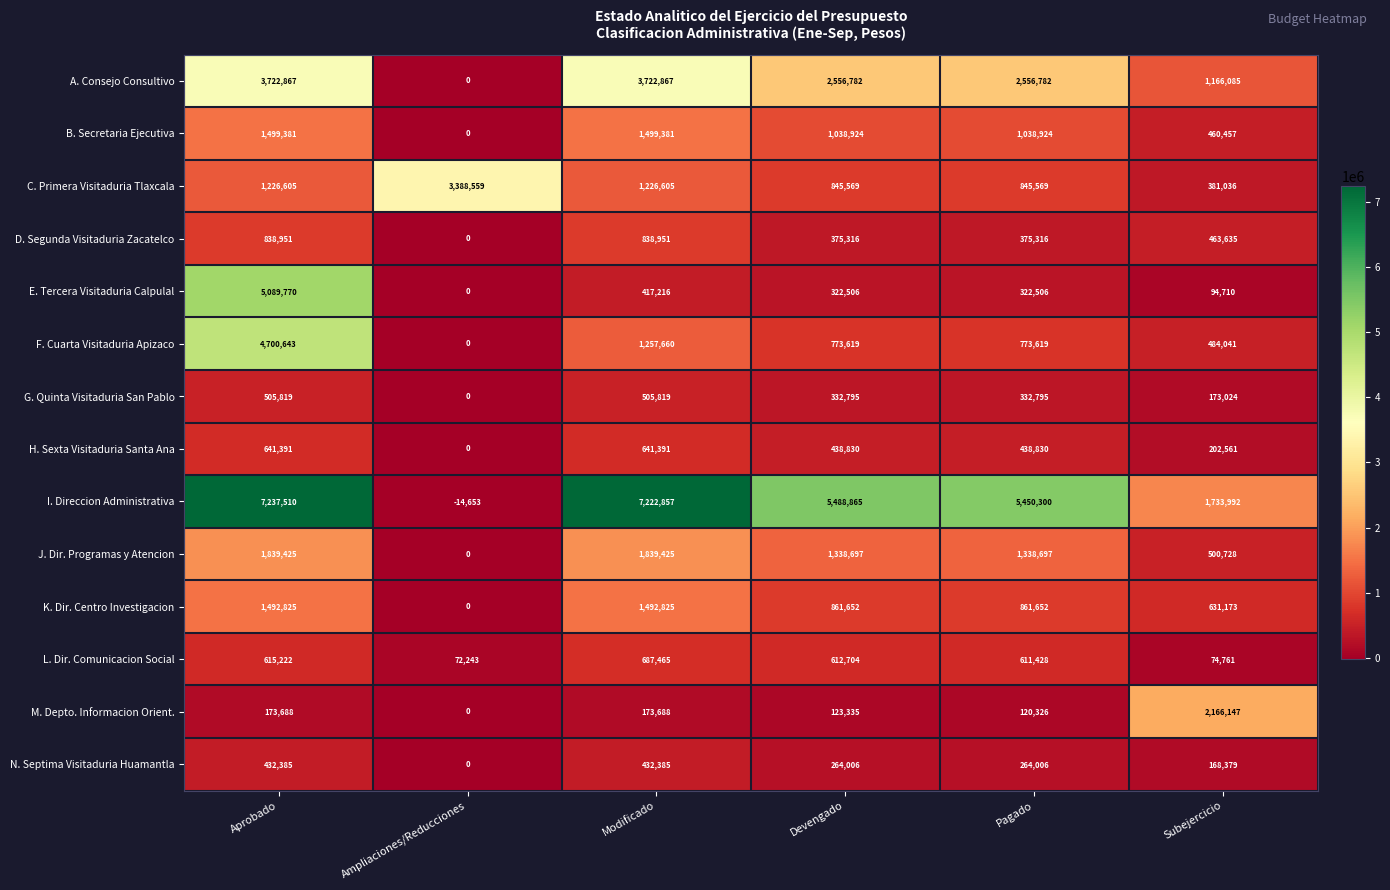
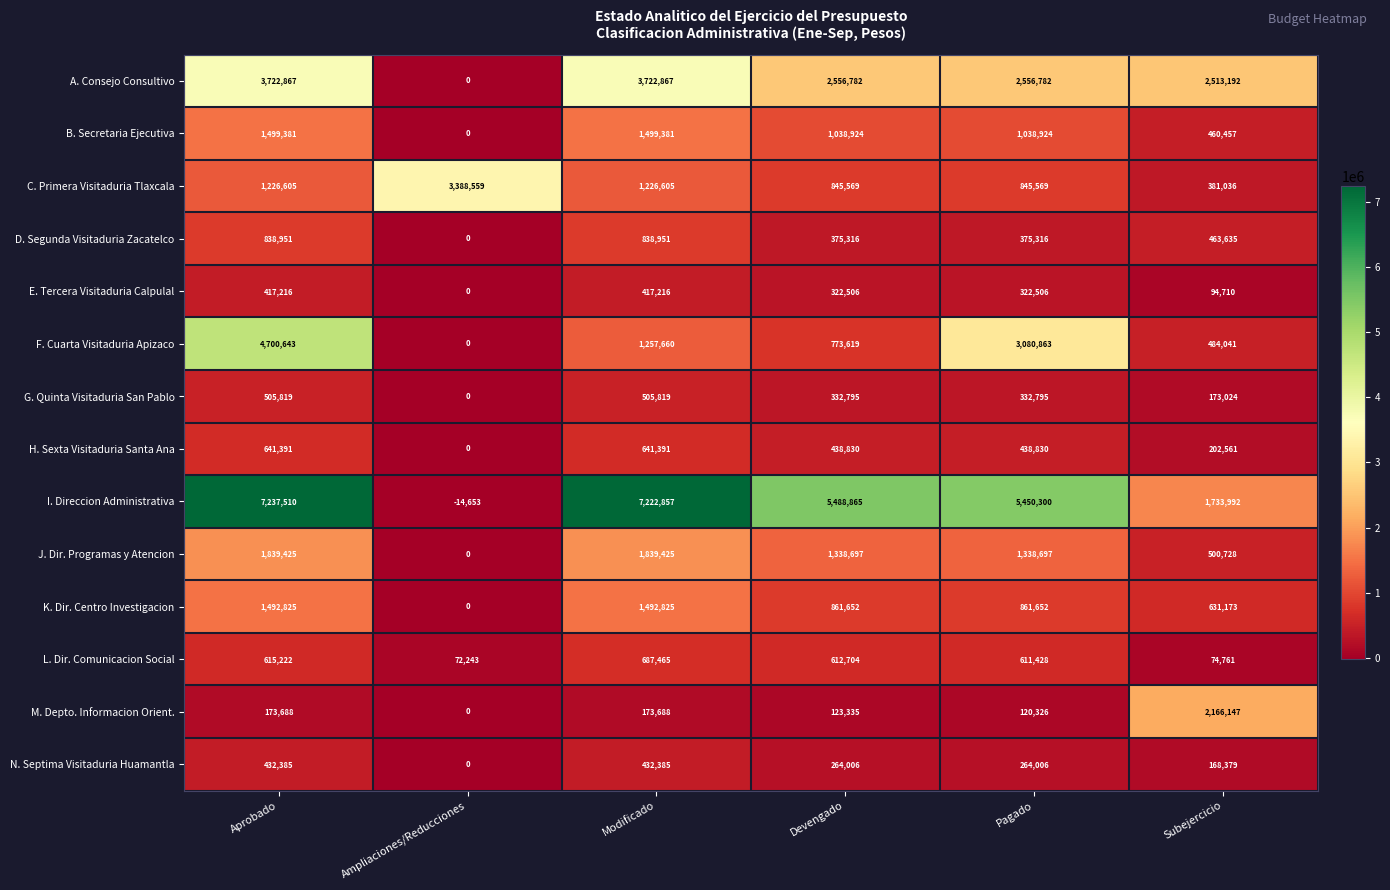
A. Consejo Consultivo, Subejercicio: 1,166,085 -> 2,513,192
E. Tercera Visitaduria Calpulal, Aprobado: 5,089,770 -> 417,216
F. Cuarta Visitaduria Apizaco, Pagado: 773,619 -> 3,080,863
